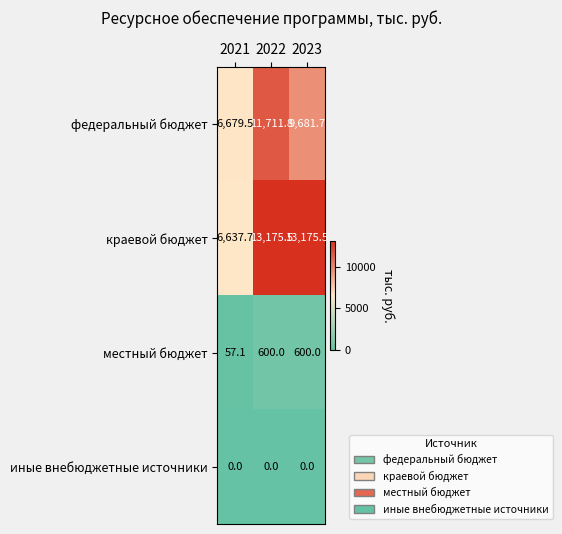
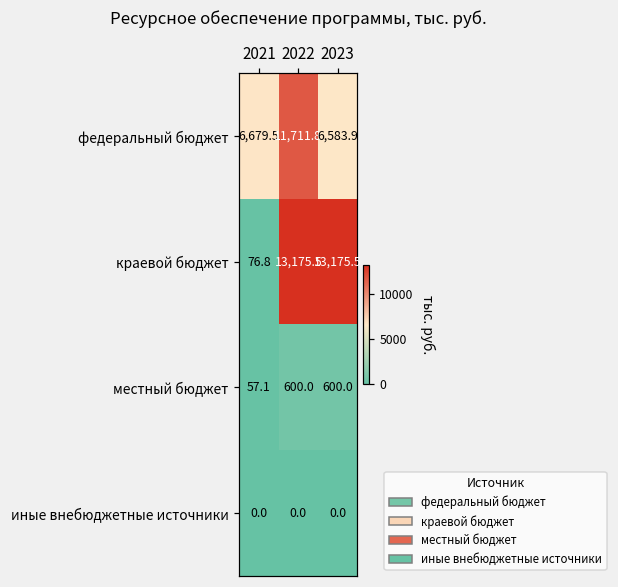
федеральный бюджет, 2023: 9,681.7 -> 6,583.9
краевой бюджет, 2021: 6,637.7 -> 76.8
